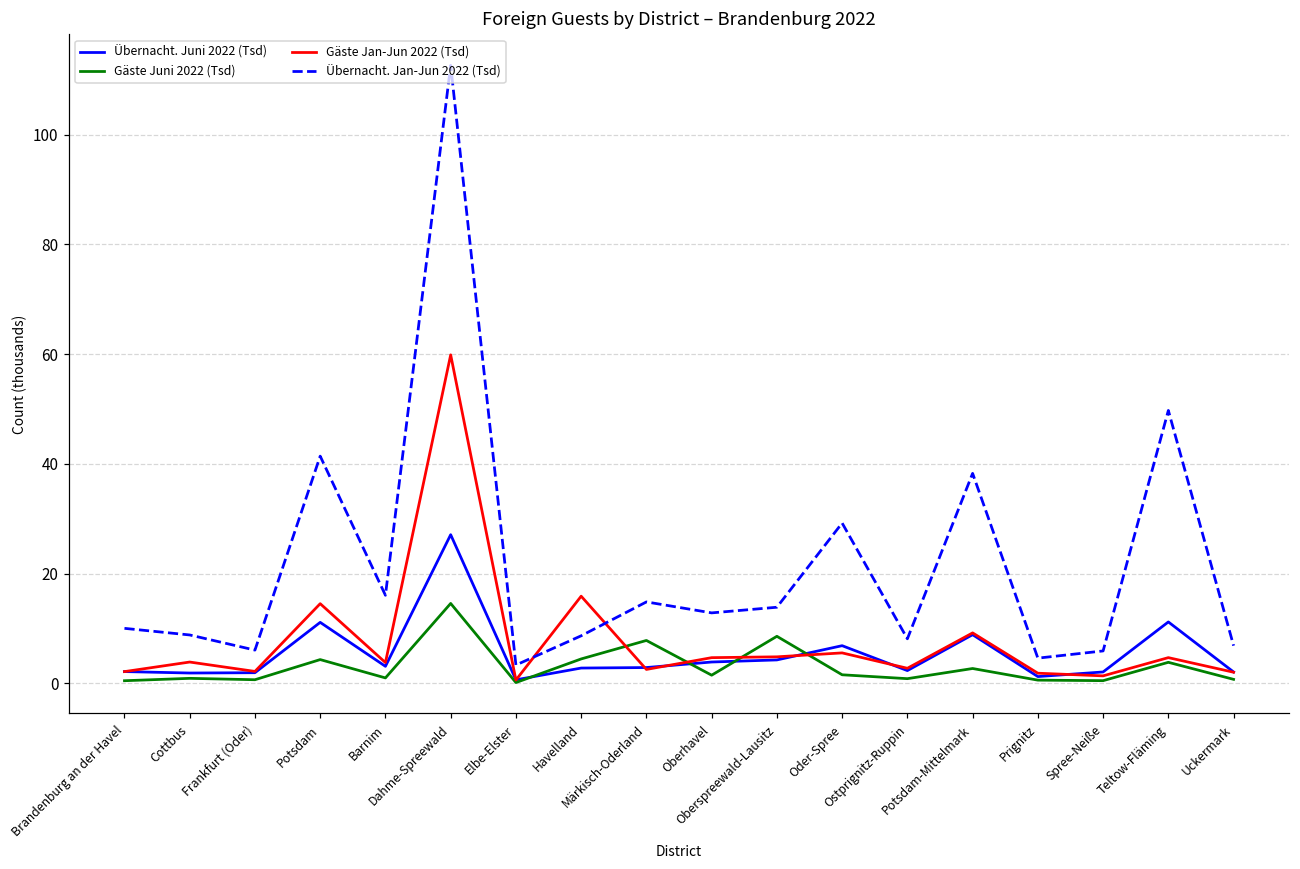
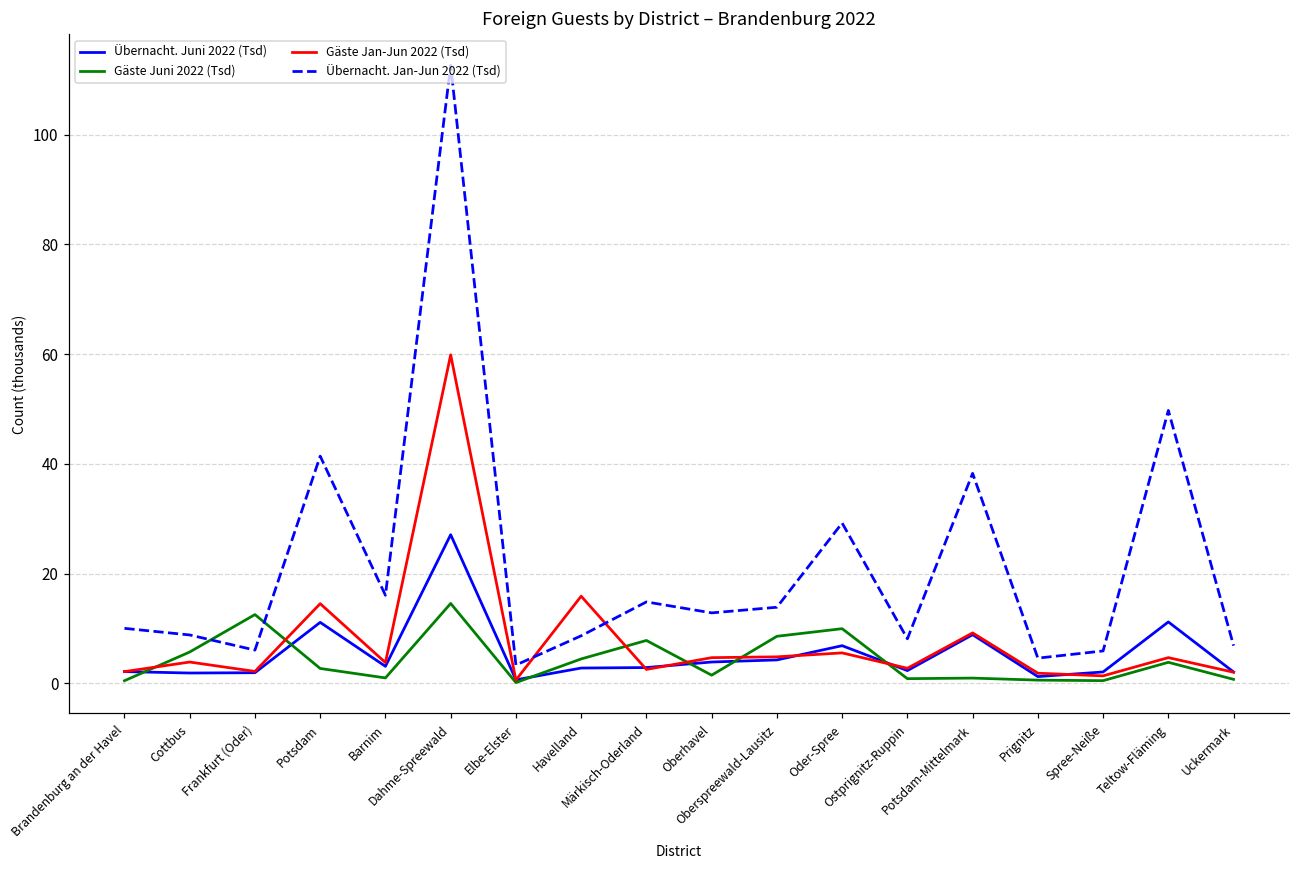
Gäste Juni 2022 (Tsd), Cottbus: 1 -> 6
Gäste Juni 2022 (Tsd), Frankfurt (Oder): 1 -> 13
Gäste Juni 2022 (Tsd), Potsdam: 4 -> 3
Gäste Juni 2022 (Tsd), Oder-Spree: 2 -> 10
Gäste Juni 2022 (Tsd), Potsdam-Mittelmark: 3 -> 1
